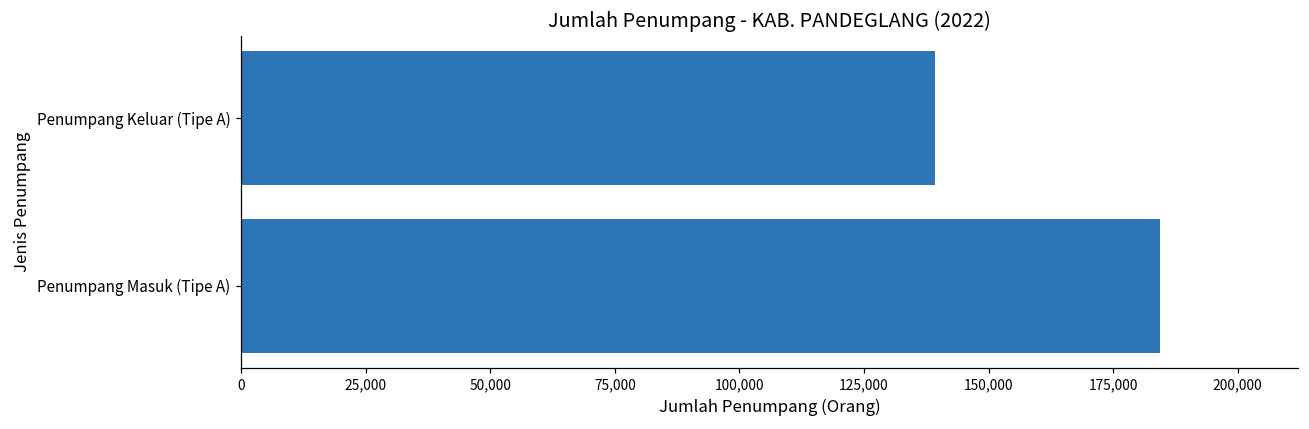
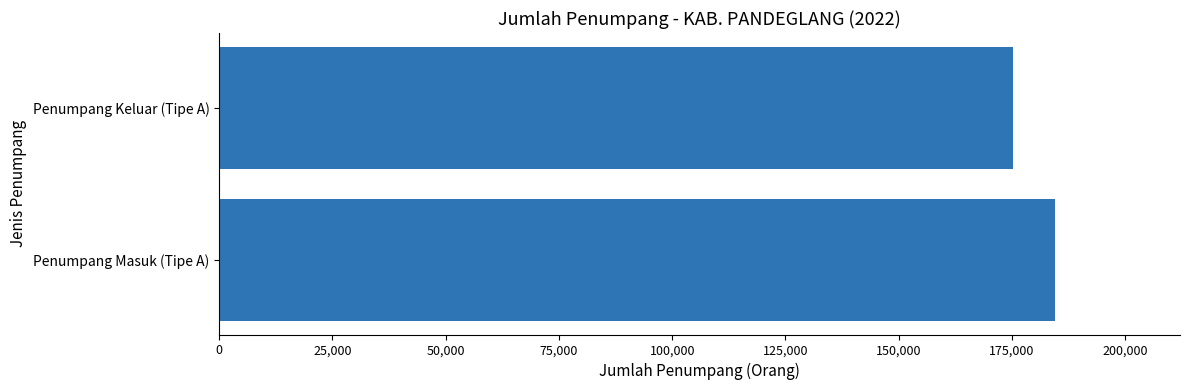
Penumpang Keluar (Tipe A): 139,000 -> 175,000
